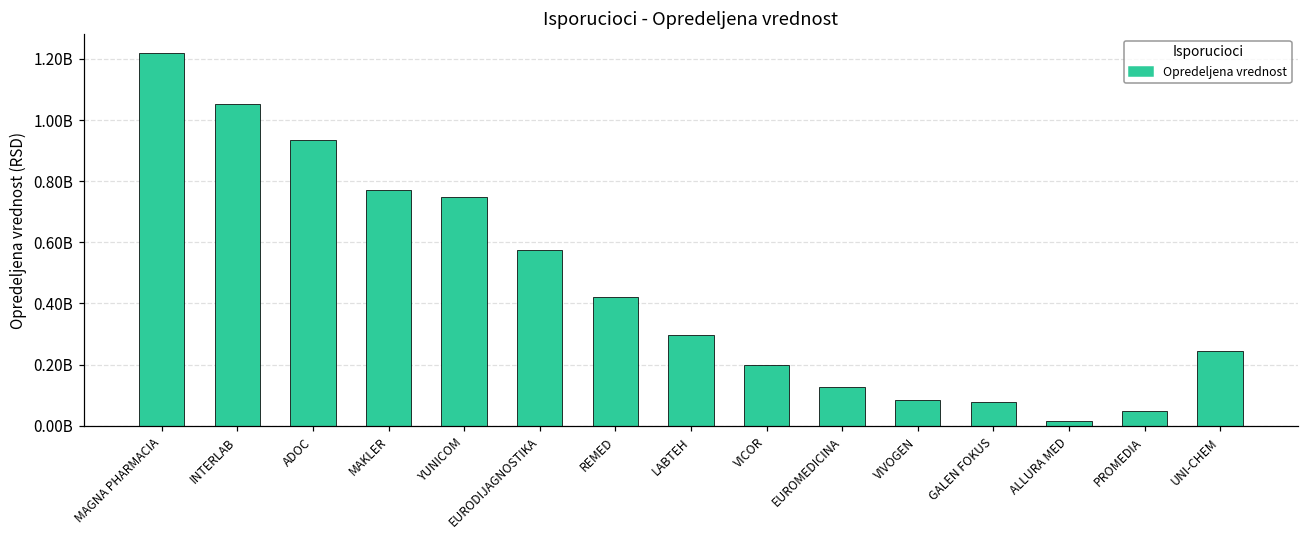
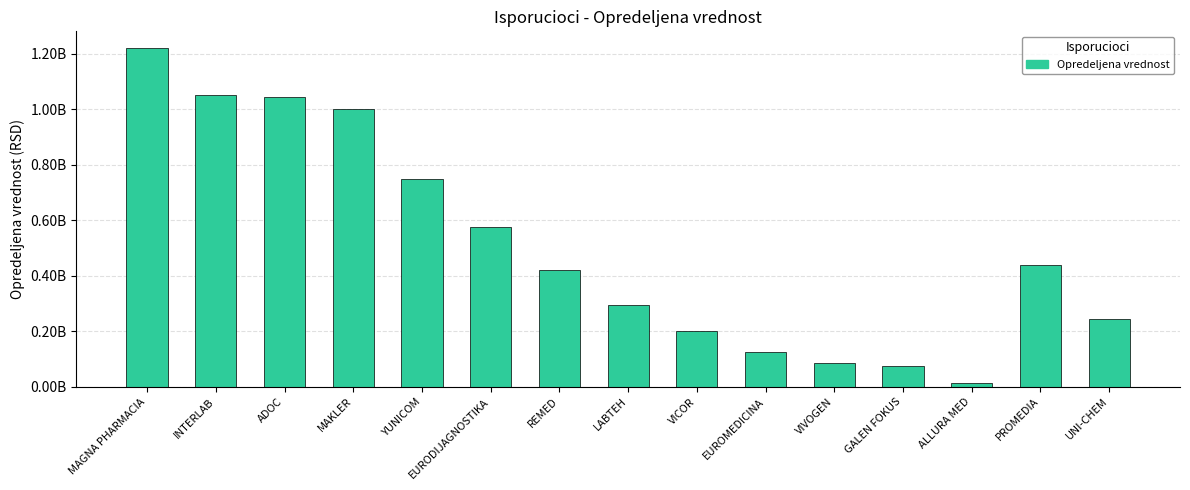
ADOC: 930000000 -> 1040000000
MAKLER: 770000000 -> 1000000000
PROMEDIA: 50000000 -> 440000000
